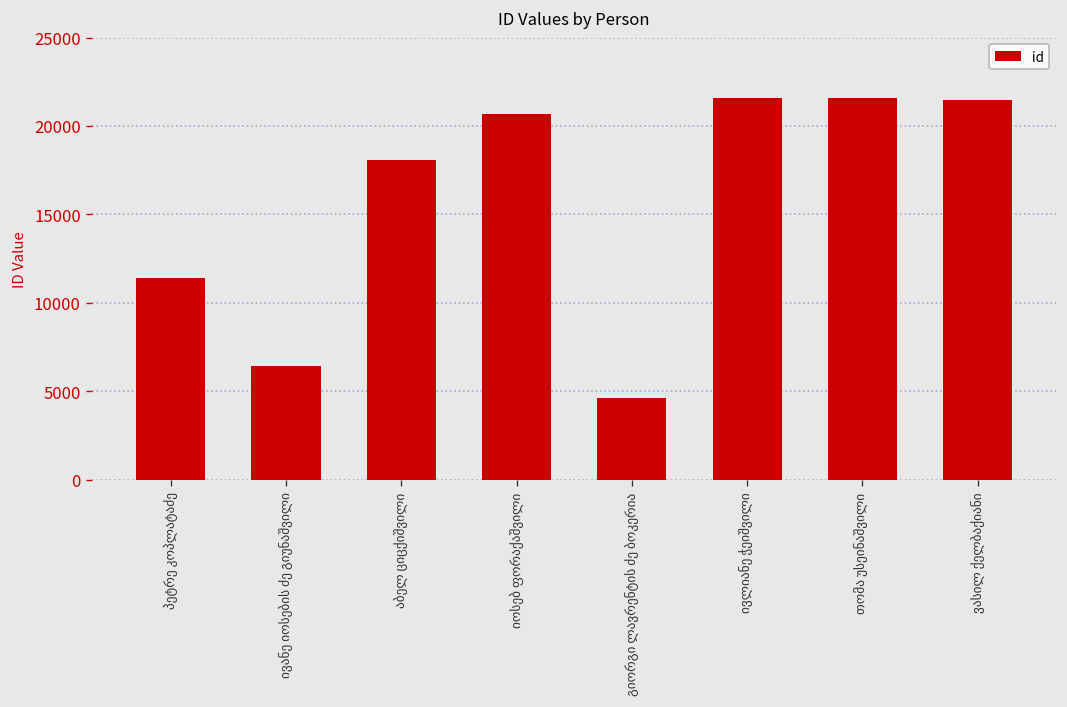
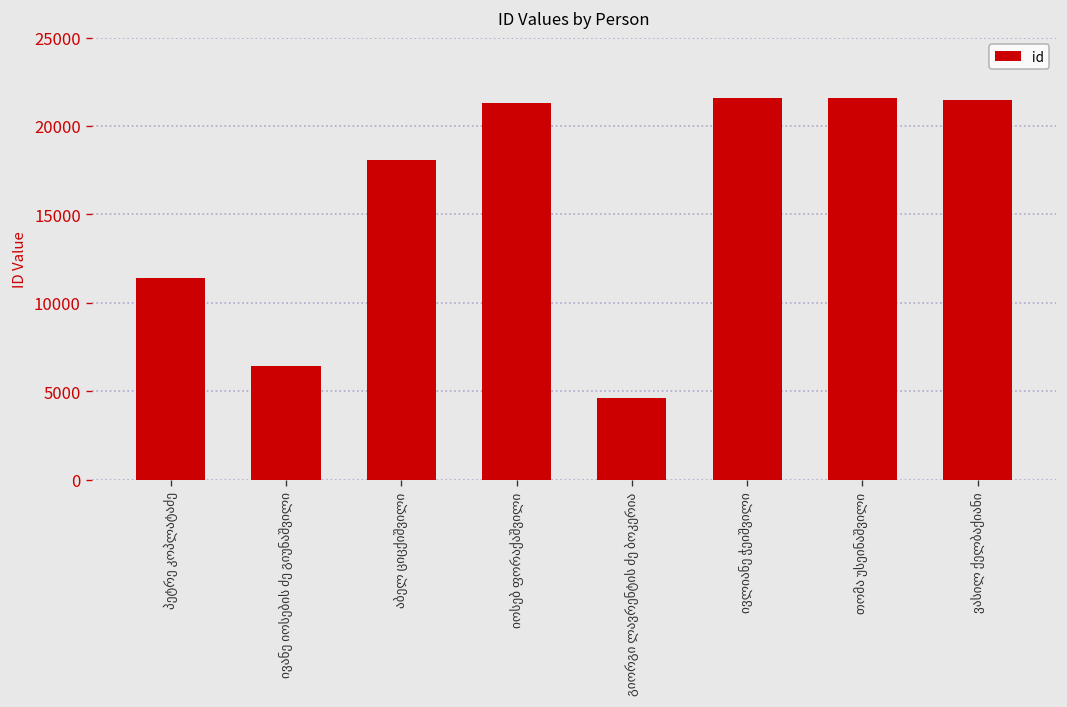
იოსებ ფორაქაშვილი: 20700 -> 21300
